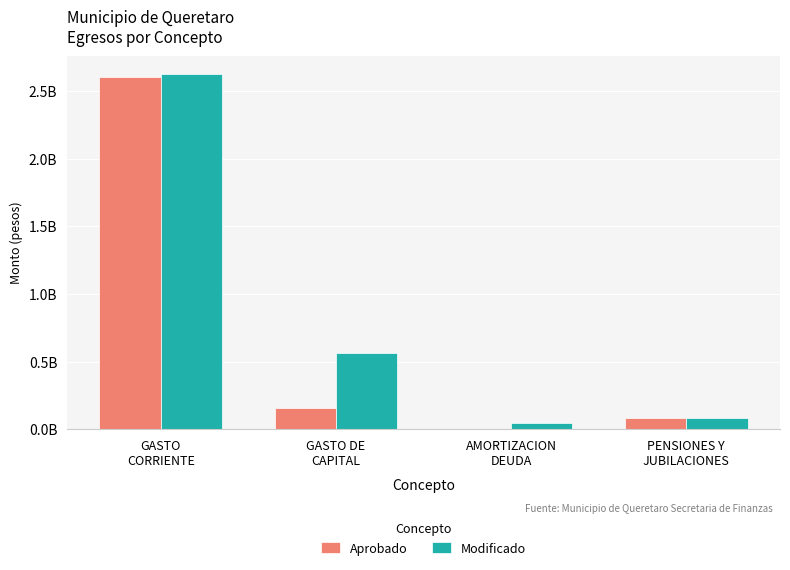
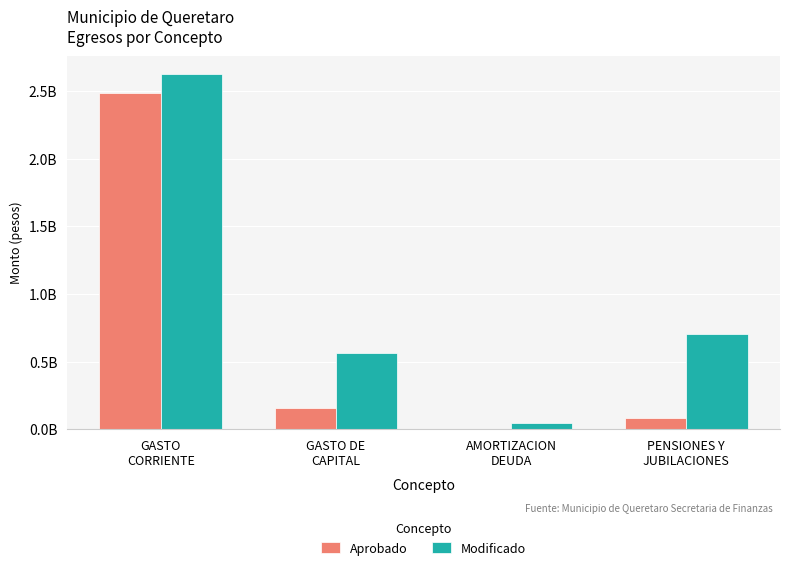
Aprobado, GASTO CORRIENTE: 2600000000 -> 2490000000
Modificado, PENSIONES Y JUBILACIONES: 90000000 -> 710000000
